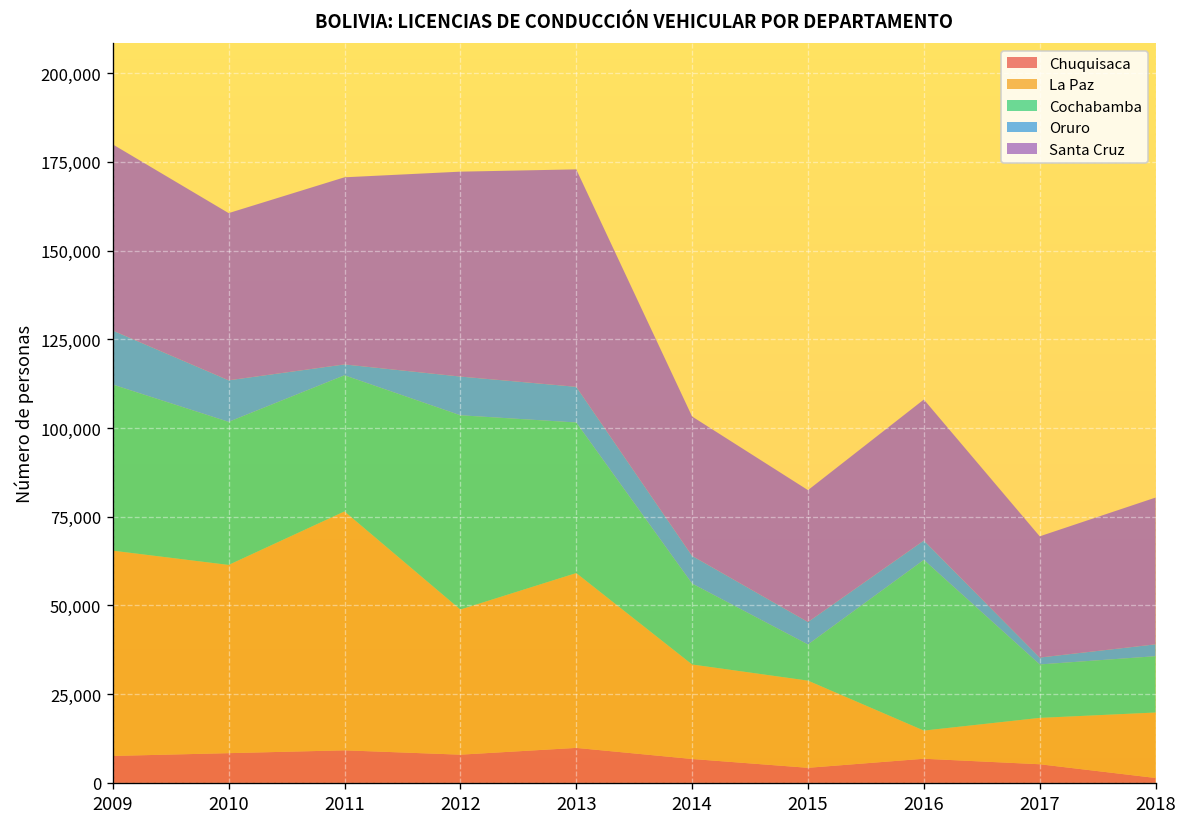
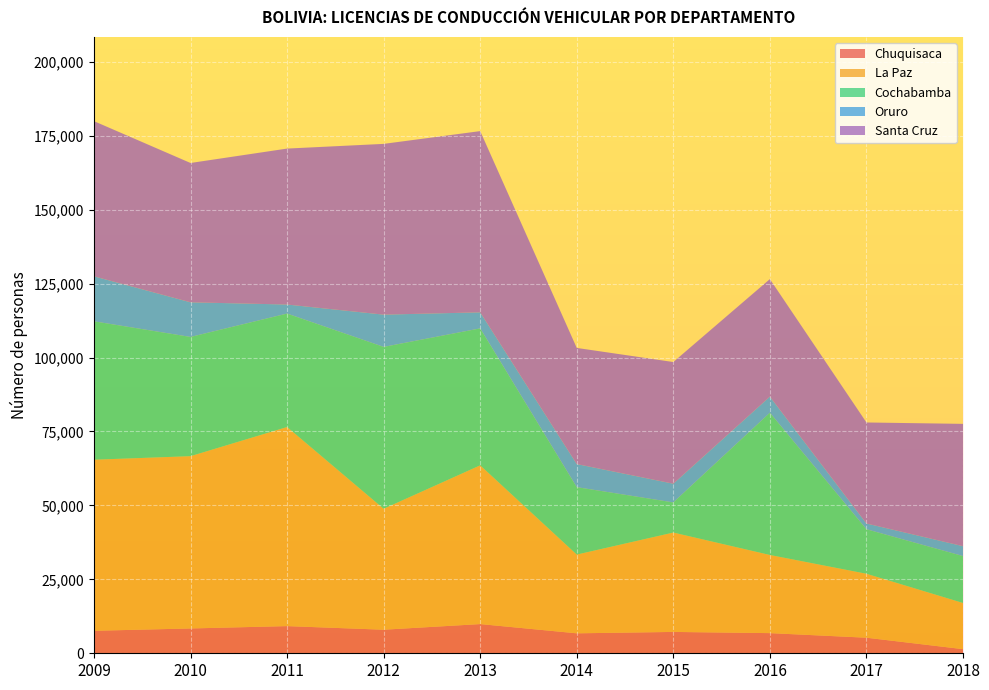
La Paz, 2010: 53,000 -> 58,000
La Paz, 2013: 49,000 -> 54,000
Cochabamba, 2013: 42,000 -> 46,000
Oruro, 2013: 10,000 -> 5,000
Chuquisaca, 2015: 4,000 -> 7,000
La Paz, 2015: 25,000 -> 34,000
Santa Cruz, 2015: 37,000 -> 41,000
La Paz, 2016: 8,000 -> 26,000
La Paz, 2017: 13,000 -> 22,000
La Paz, 2018: 18,000 -> 16,000
